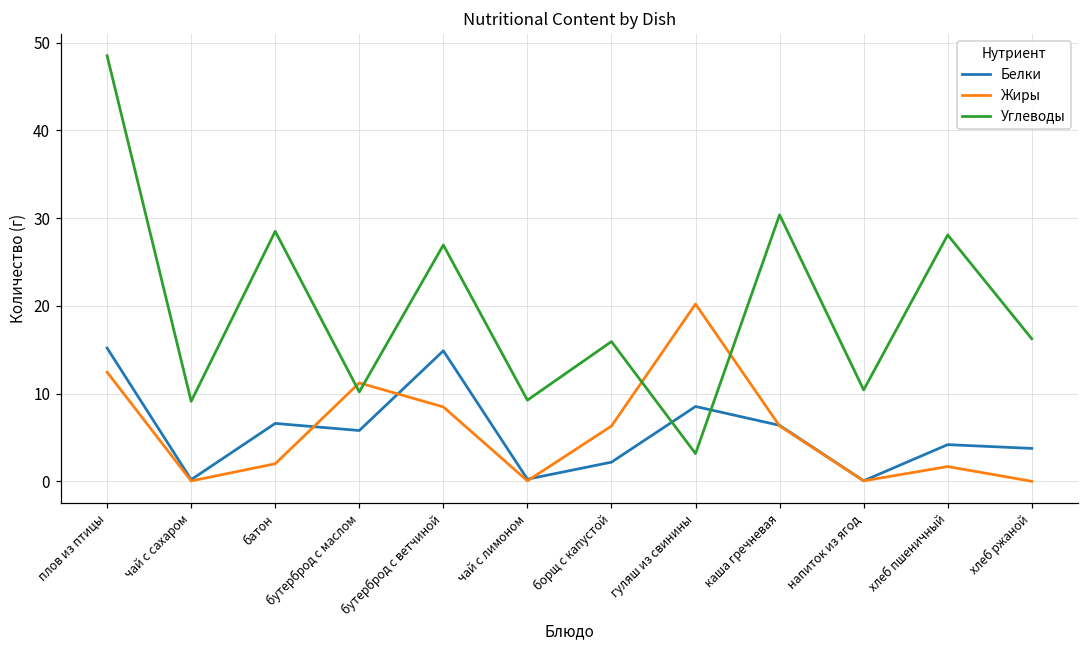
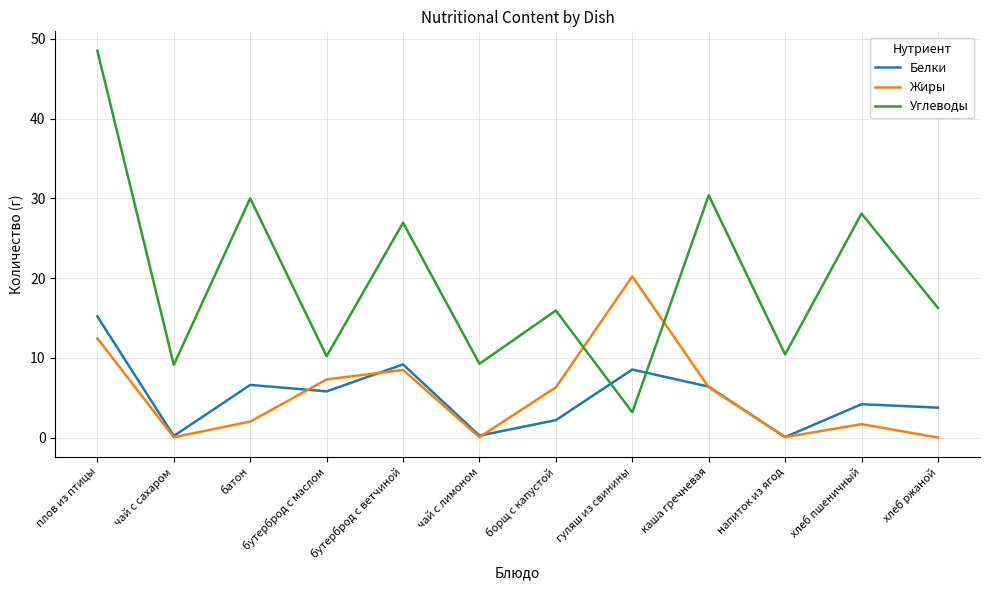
Углеводы, батон: 29 -> 30
Жиры, бутерброд с маслом: 11 -> 7
Белки, бутерброд с ветчиной: 15 -> 9
